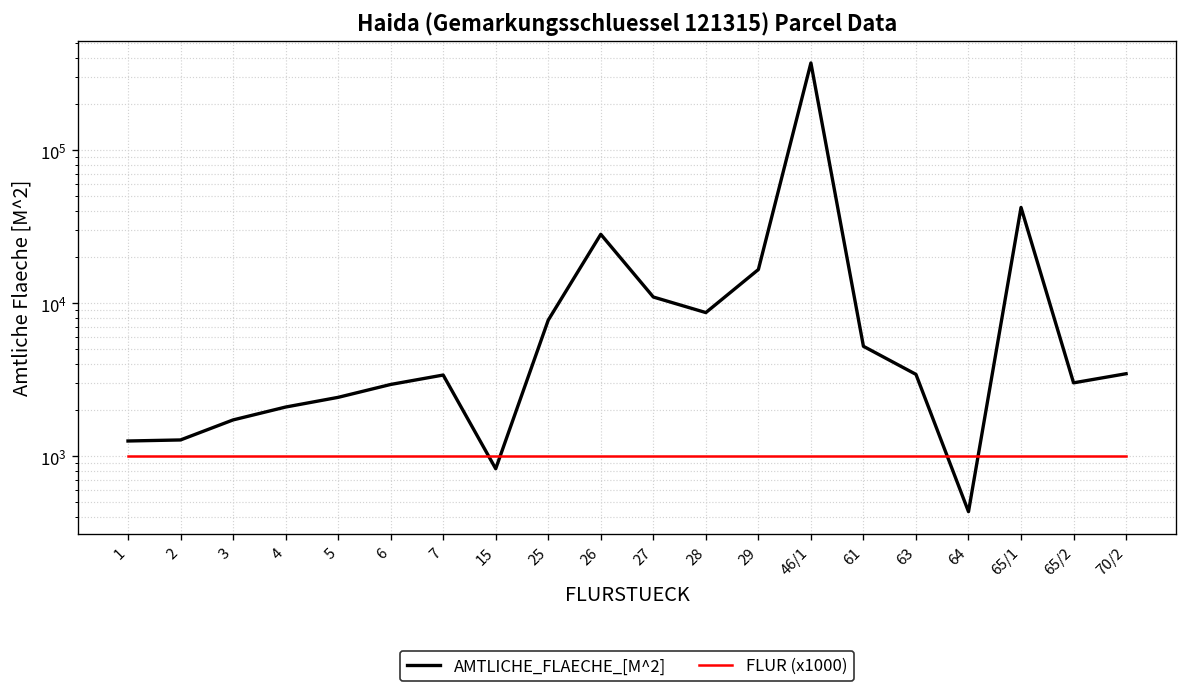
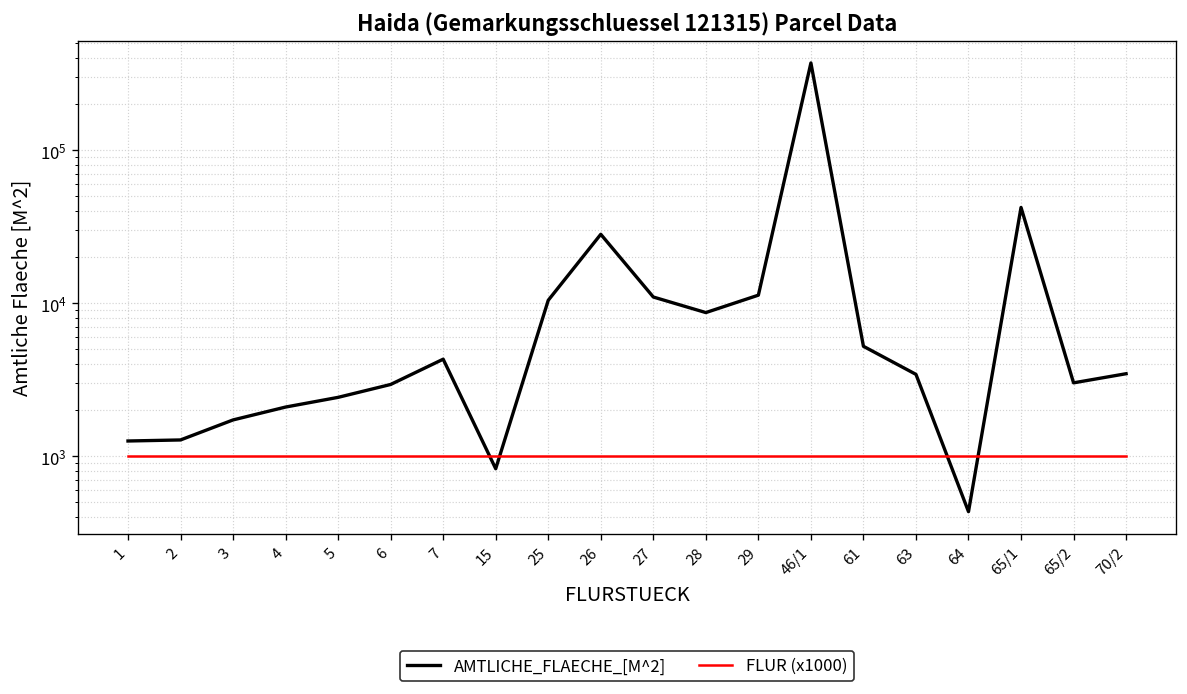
AMTLICHE_FLAECHE_[M^2], 7: 3400 -> 4300
AMTLICHE_FLAECHE_[M^2], 25: 8000 -> 10000
AMTLICHE_FLAECHE_[M^2], 29: 17000 -> 11000
